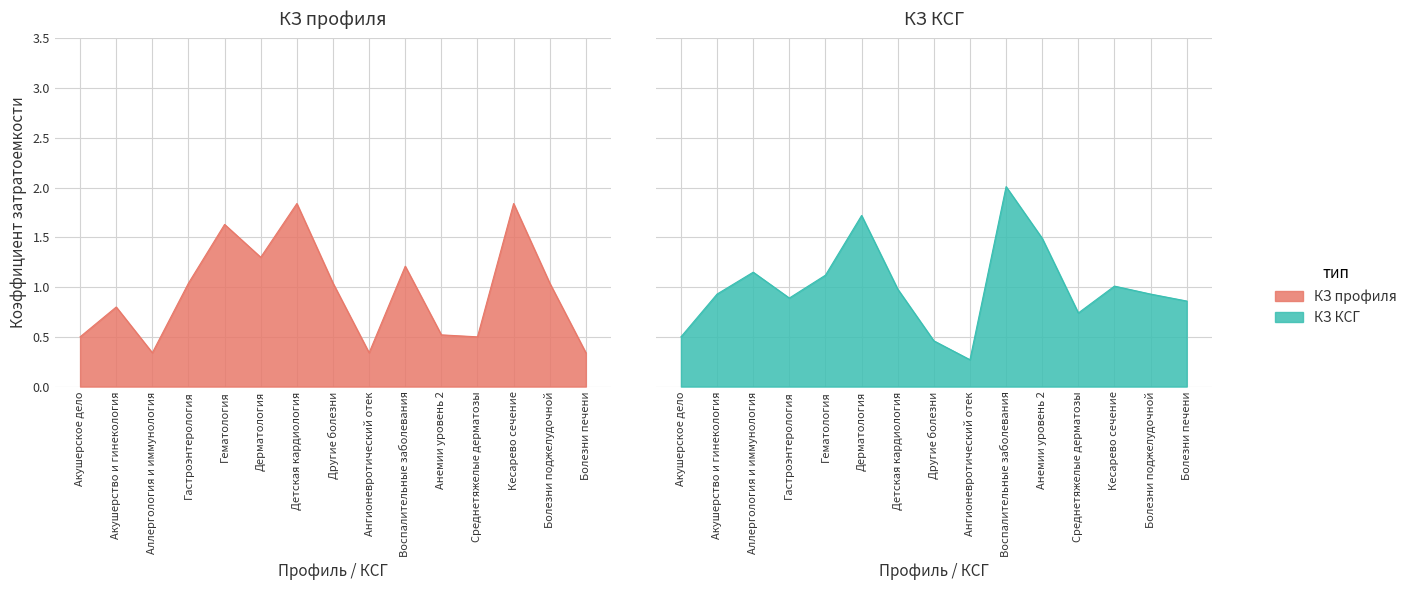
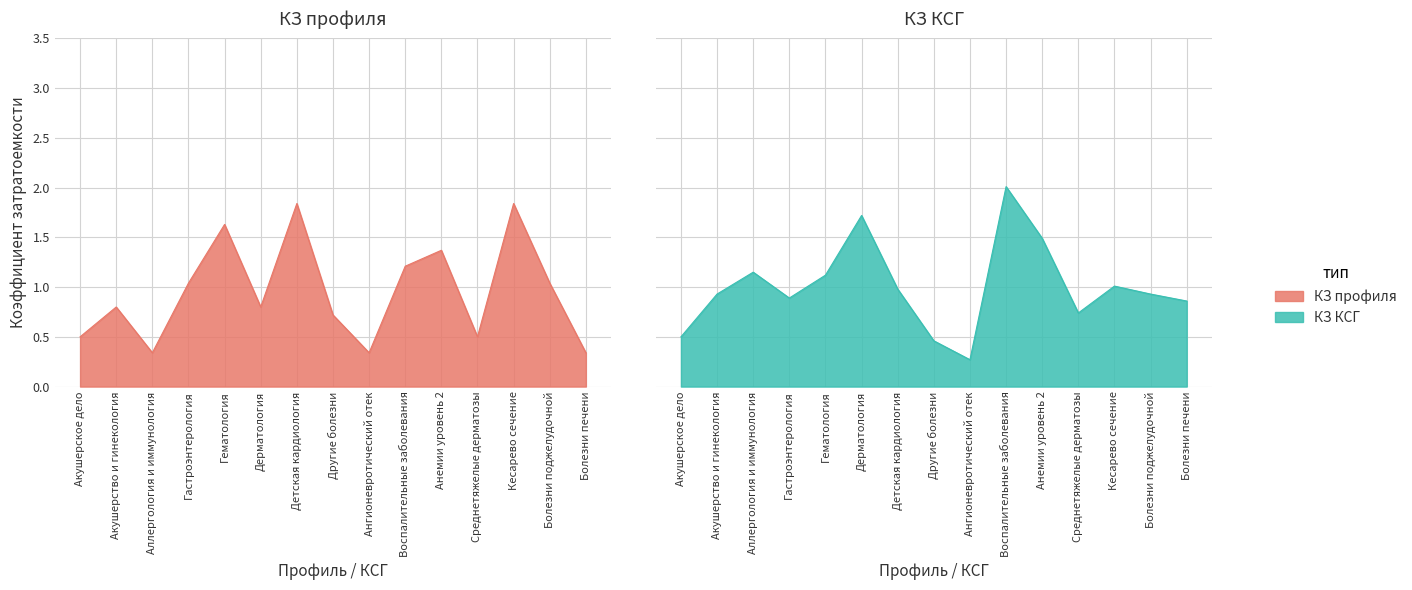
КЗ профиля, Дерматология: 1.3 -> 0.8
КЗ профиля, Другие болезни: 1.0 -> 0.7
КЗ профиля, Анемии уровень 2: 0.5 -> 1.4
